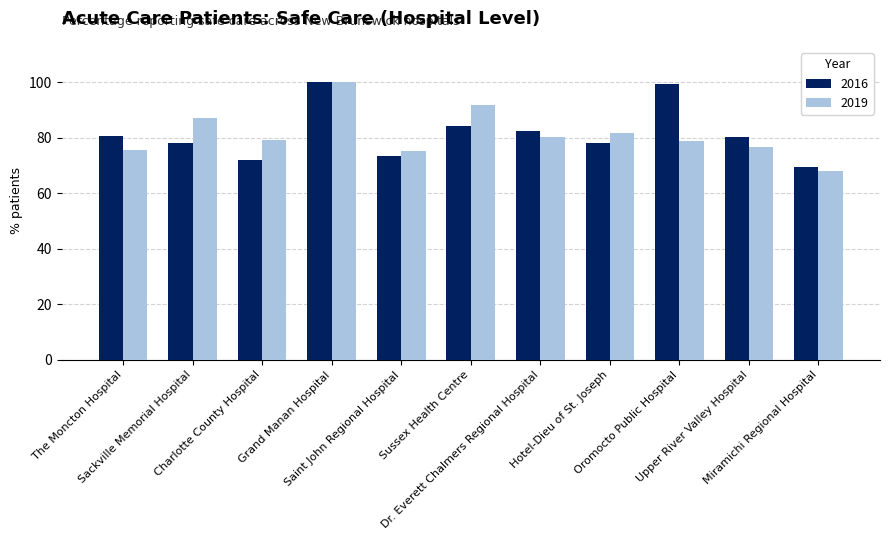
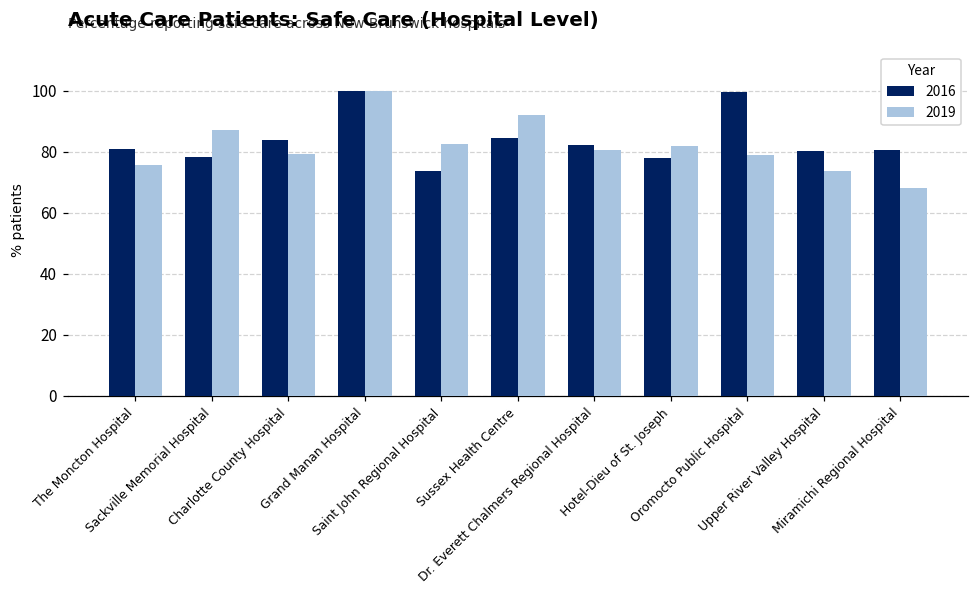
2016, Charlotte County Hospital: 72 -> 84
2019, Saint John Regional Hospital: 75 -> 83
2019, Upper River Valley Hospital: 77 -> 74
2016, Miramichi Regional Hospital: 69 -> 81
